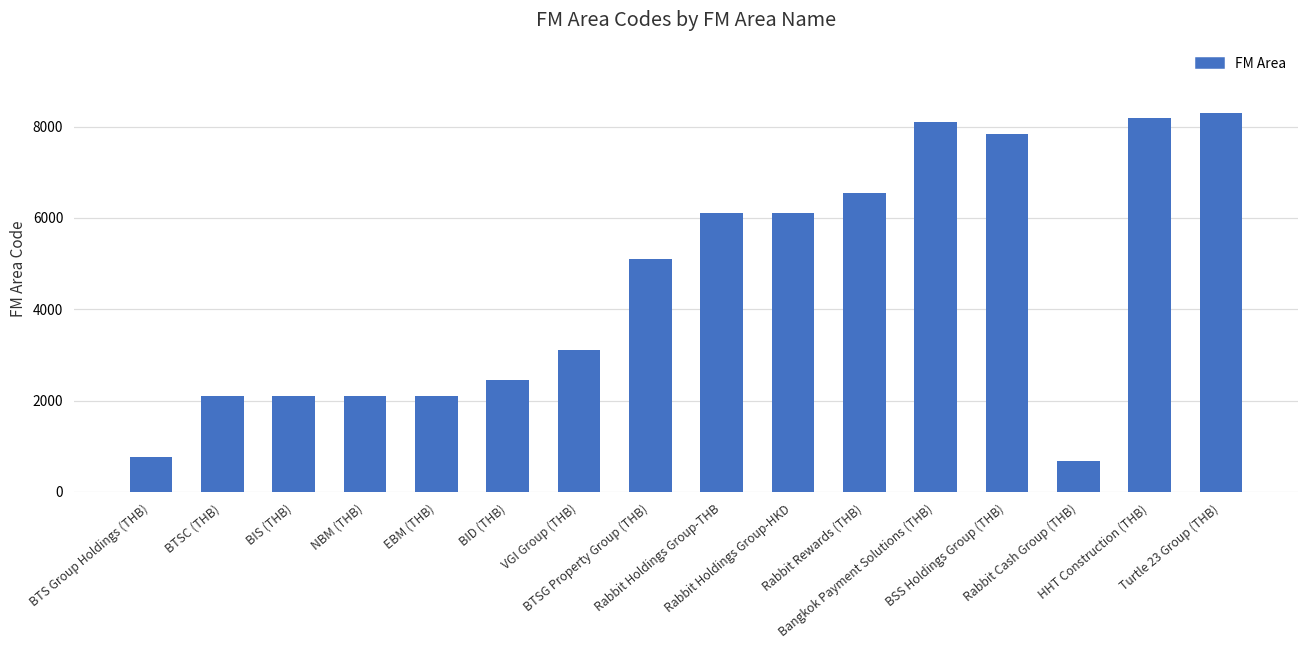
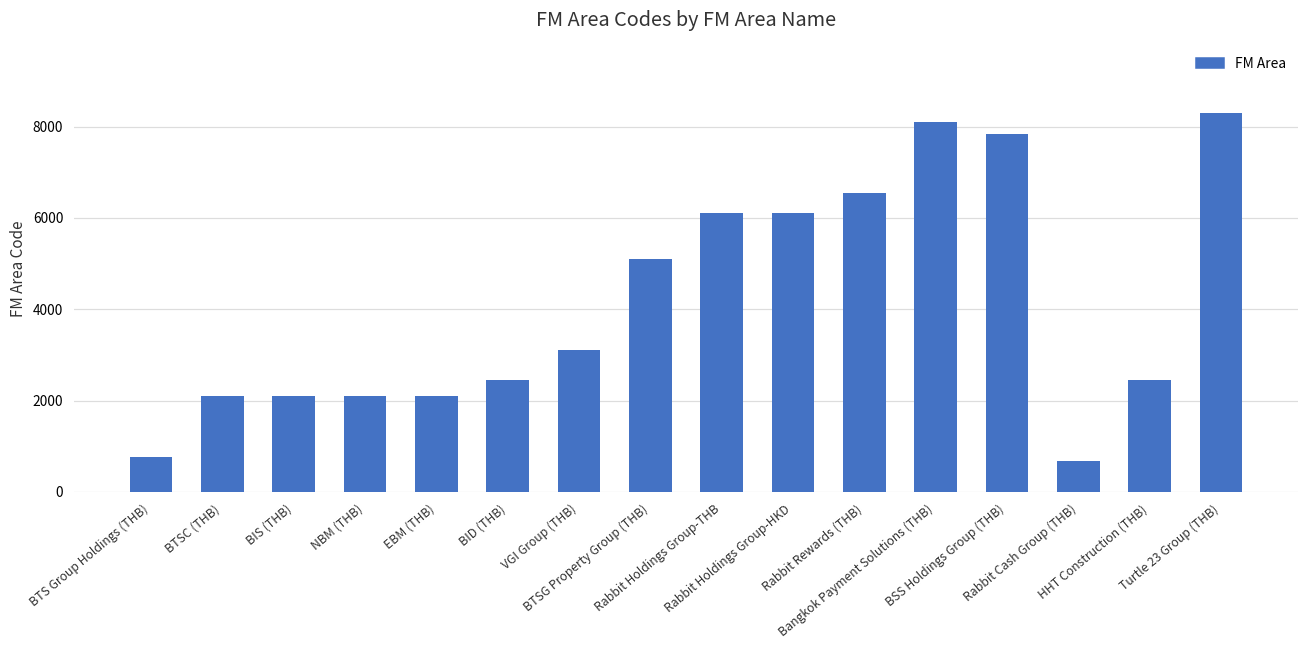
HHT Construction (THB): 8200 -> 2400
